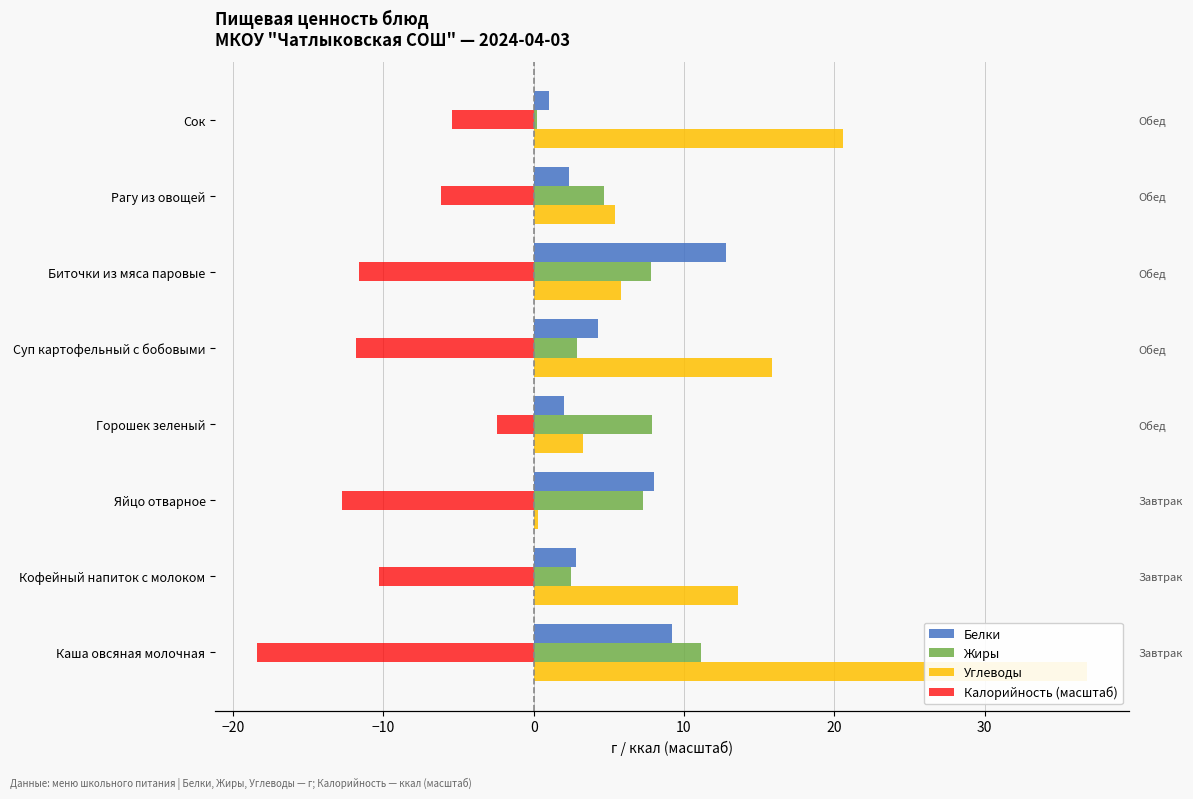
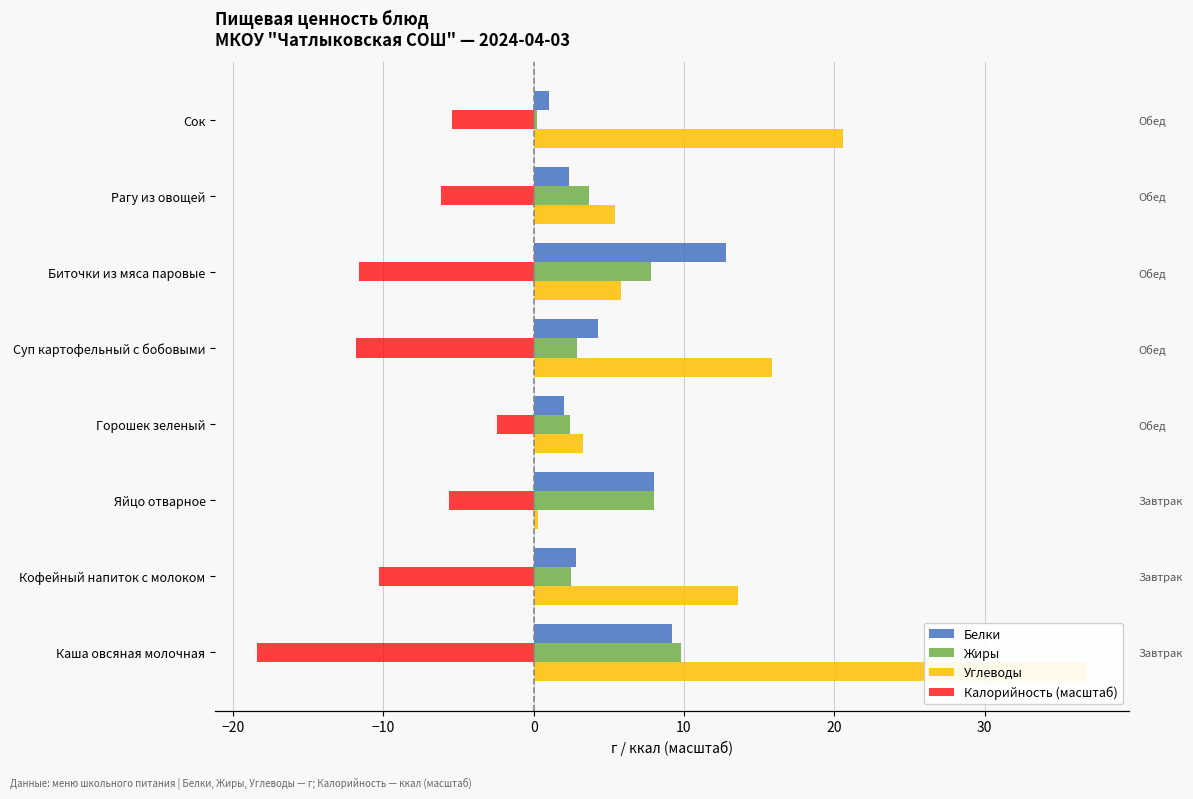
Жиры, Рагу из овощей: 4.7 -> 3.7
Жиры, Горошек зеленый: 7.9 -> 2.4
Жиры, Яйцо отварное: 7.3 -> 8.0
Калорийность (масштаб), Яйцо отварное: -12.7 -> -5.6
Жиры, Каша овсяная молочная: 11.1 -> 9.8
